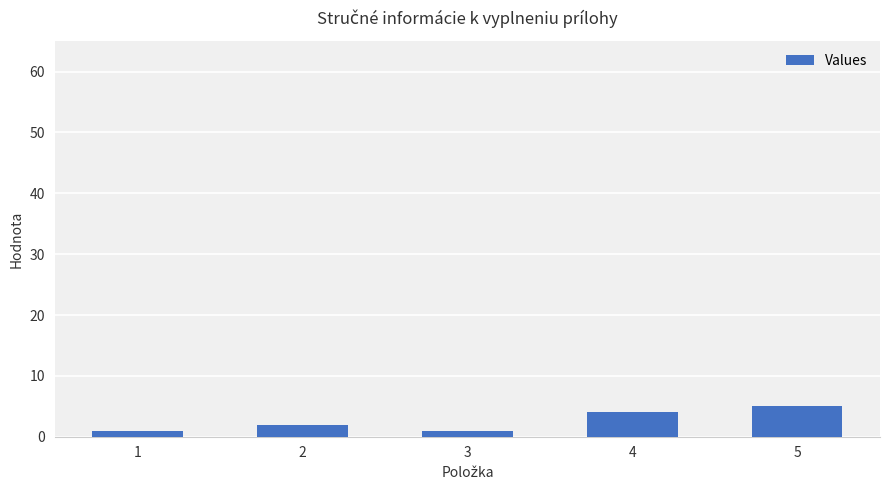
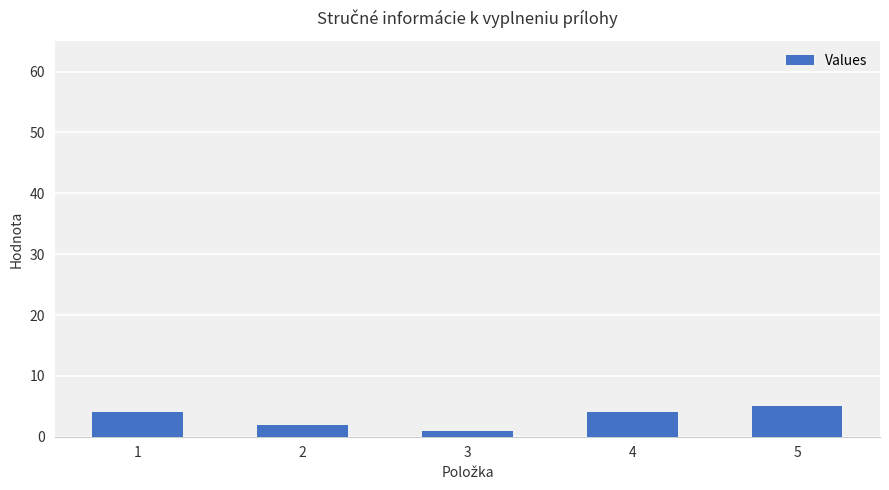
1: 1 -> 4
